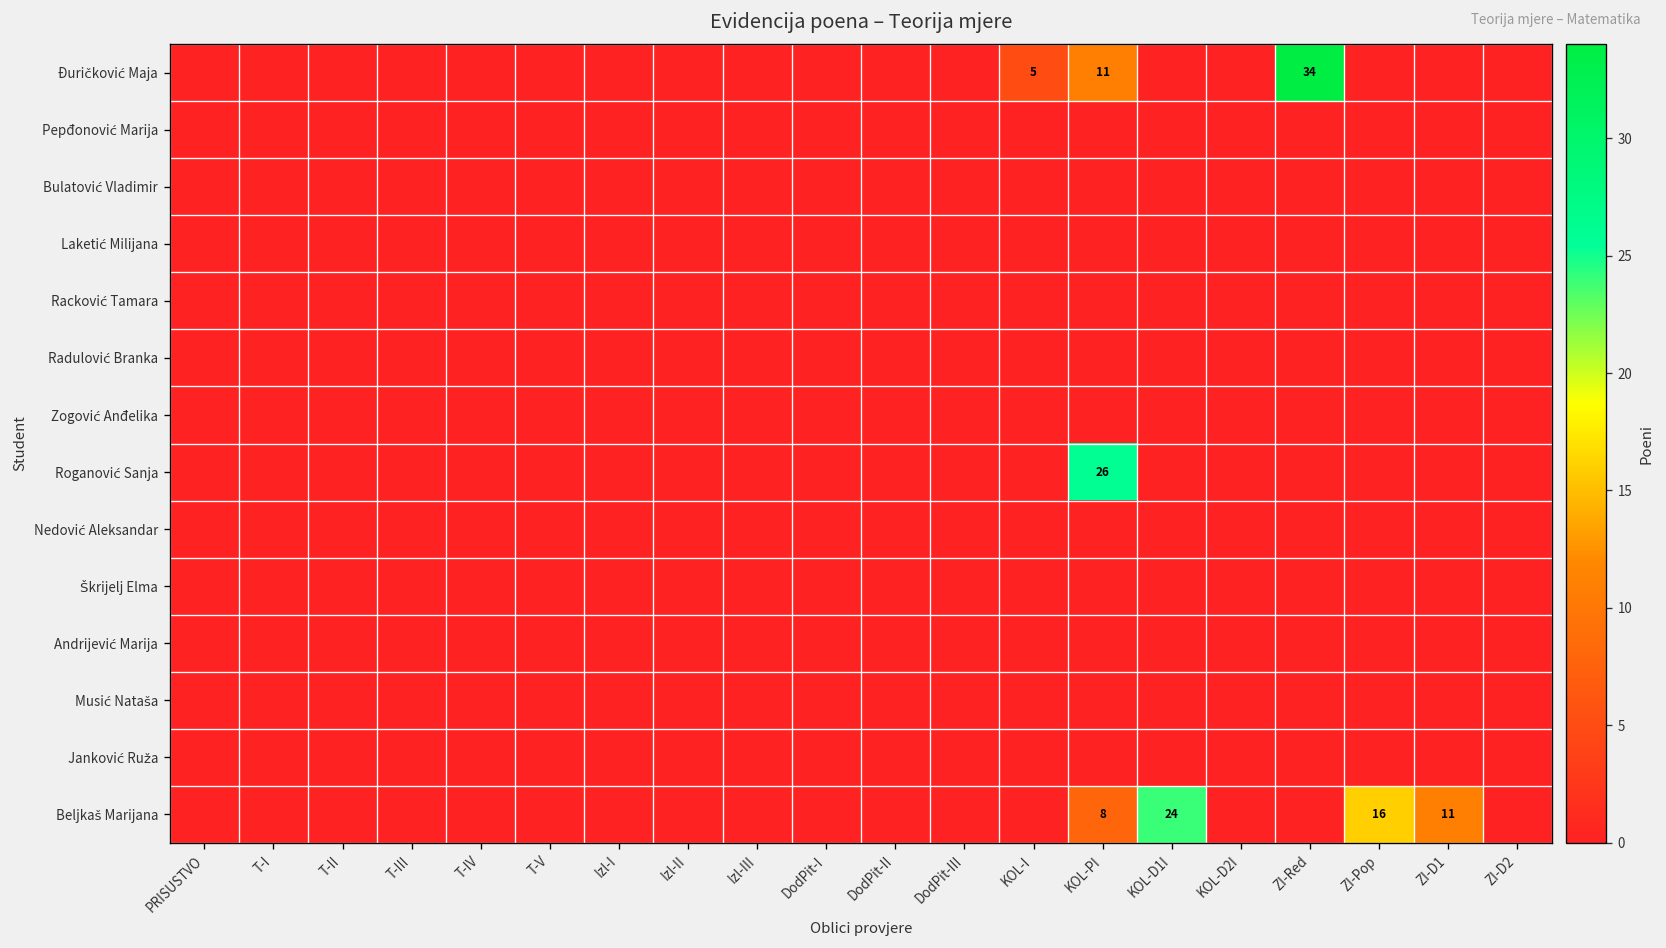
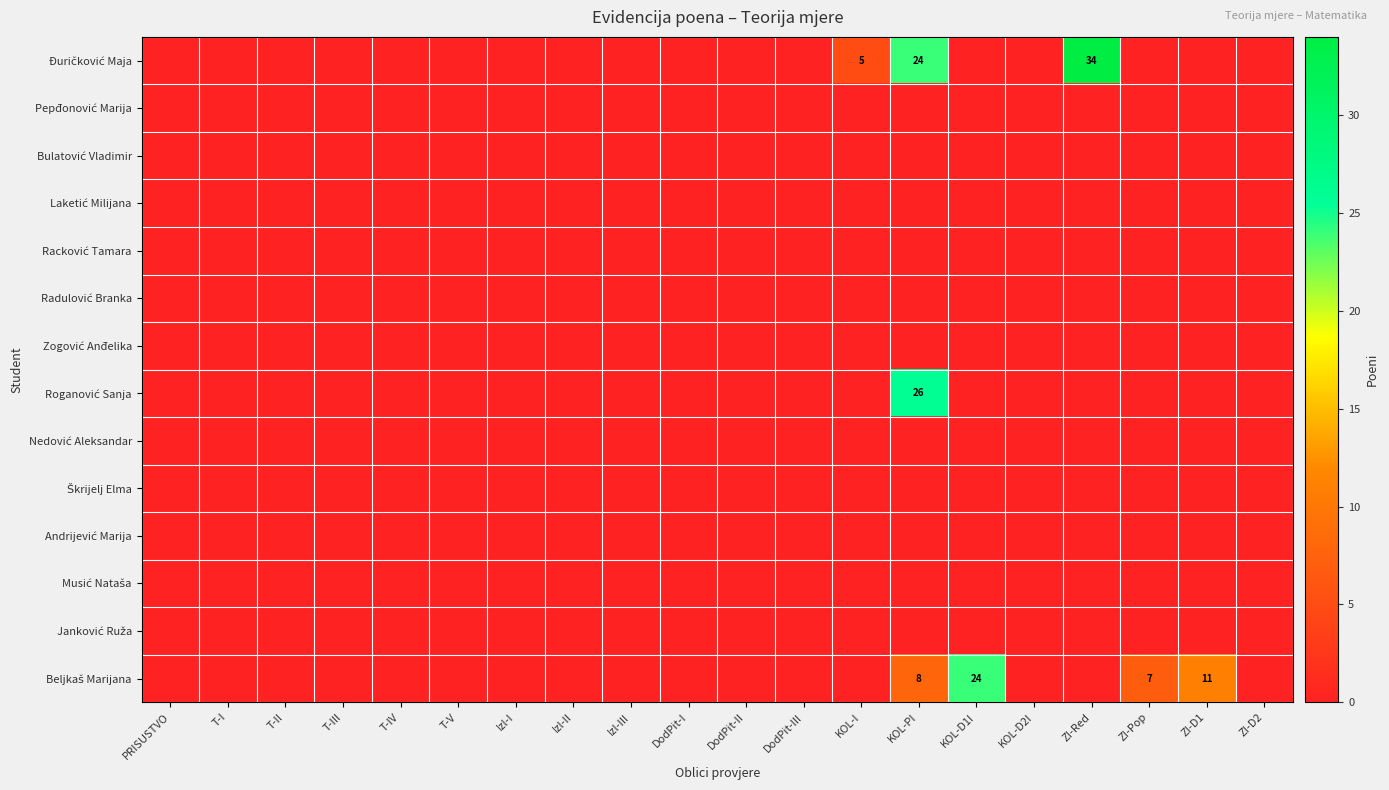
Đuričković Maja, KOL-PI: 11 -> 24
Beljkaš Marijana, ZI-Pop: 16 -> 7
